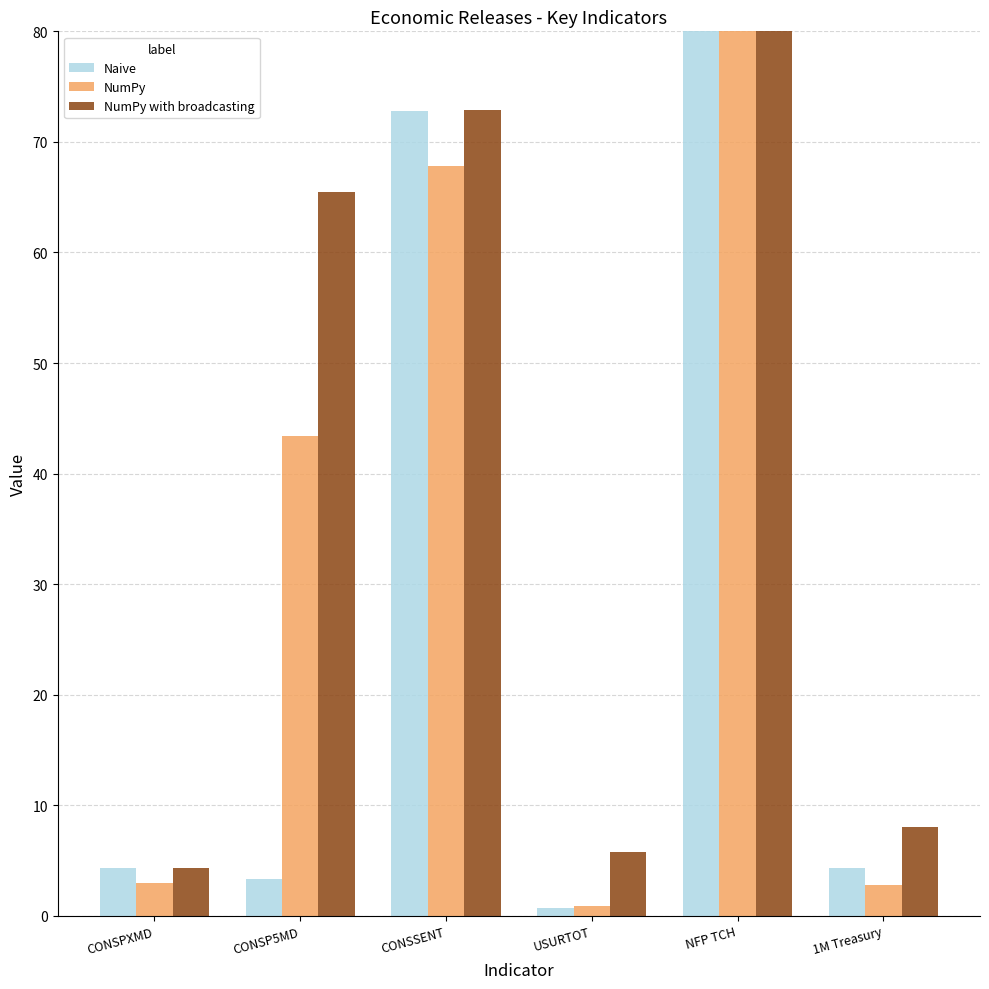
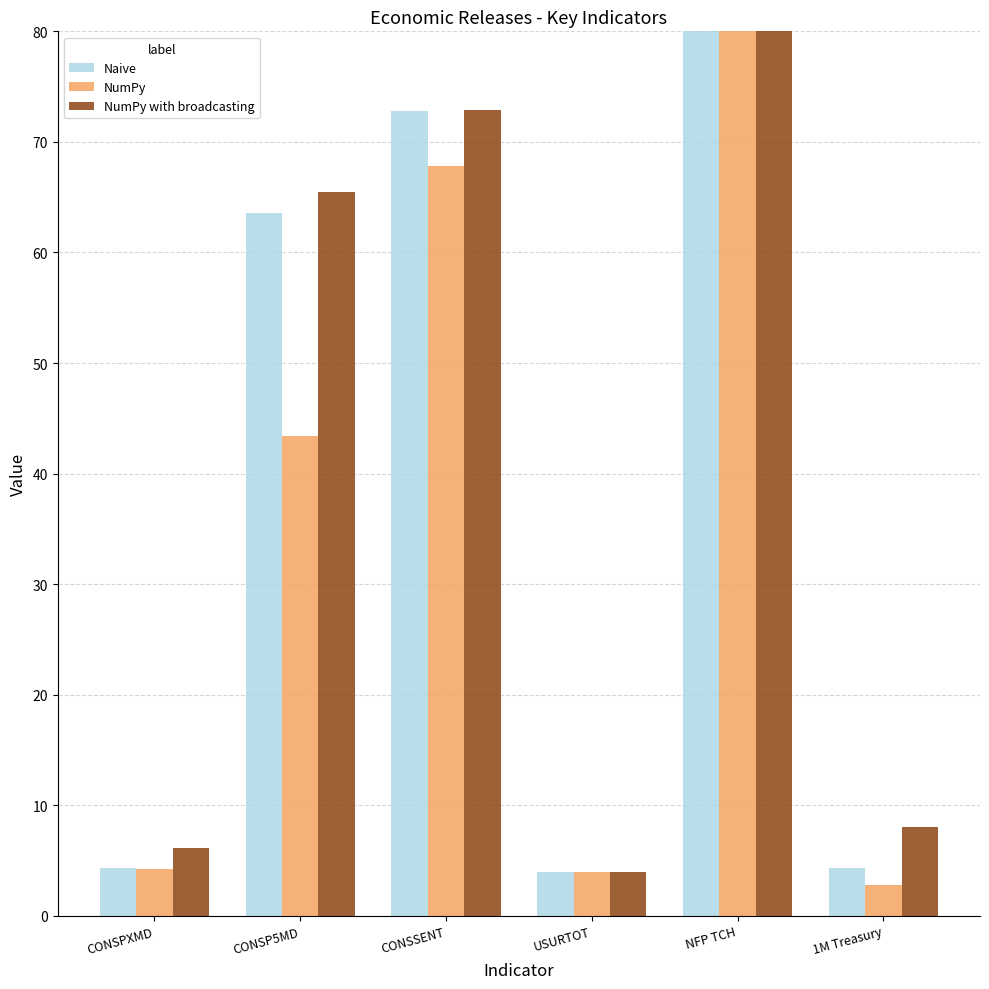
NumPy, CONSPXMD: 3.0 -> 4.3
NumPy with broadcasting, CONSPXMD: 4.3 -> 6.1
Naive, CONSP5MD: 3.3 -> 63.6
Naive, USURTOT: 0.7 -> 4.0
NumPy, USURTOT: 0.9 -> 4.0
NumPy with broadcasting, USURTOT: 5.8 -> 4.0
